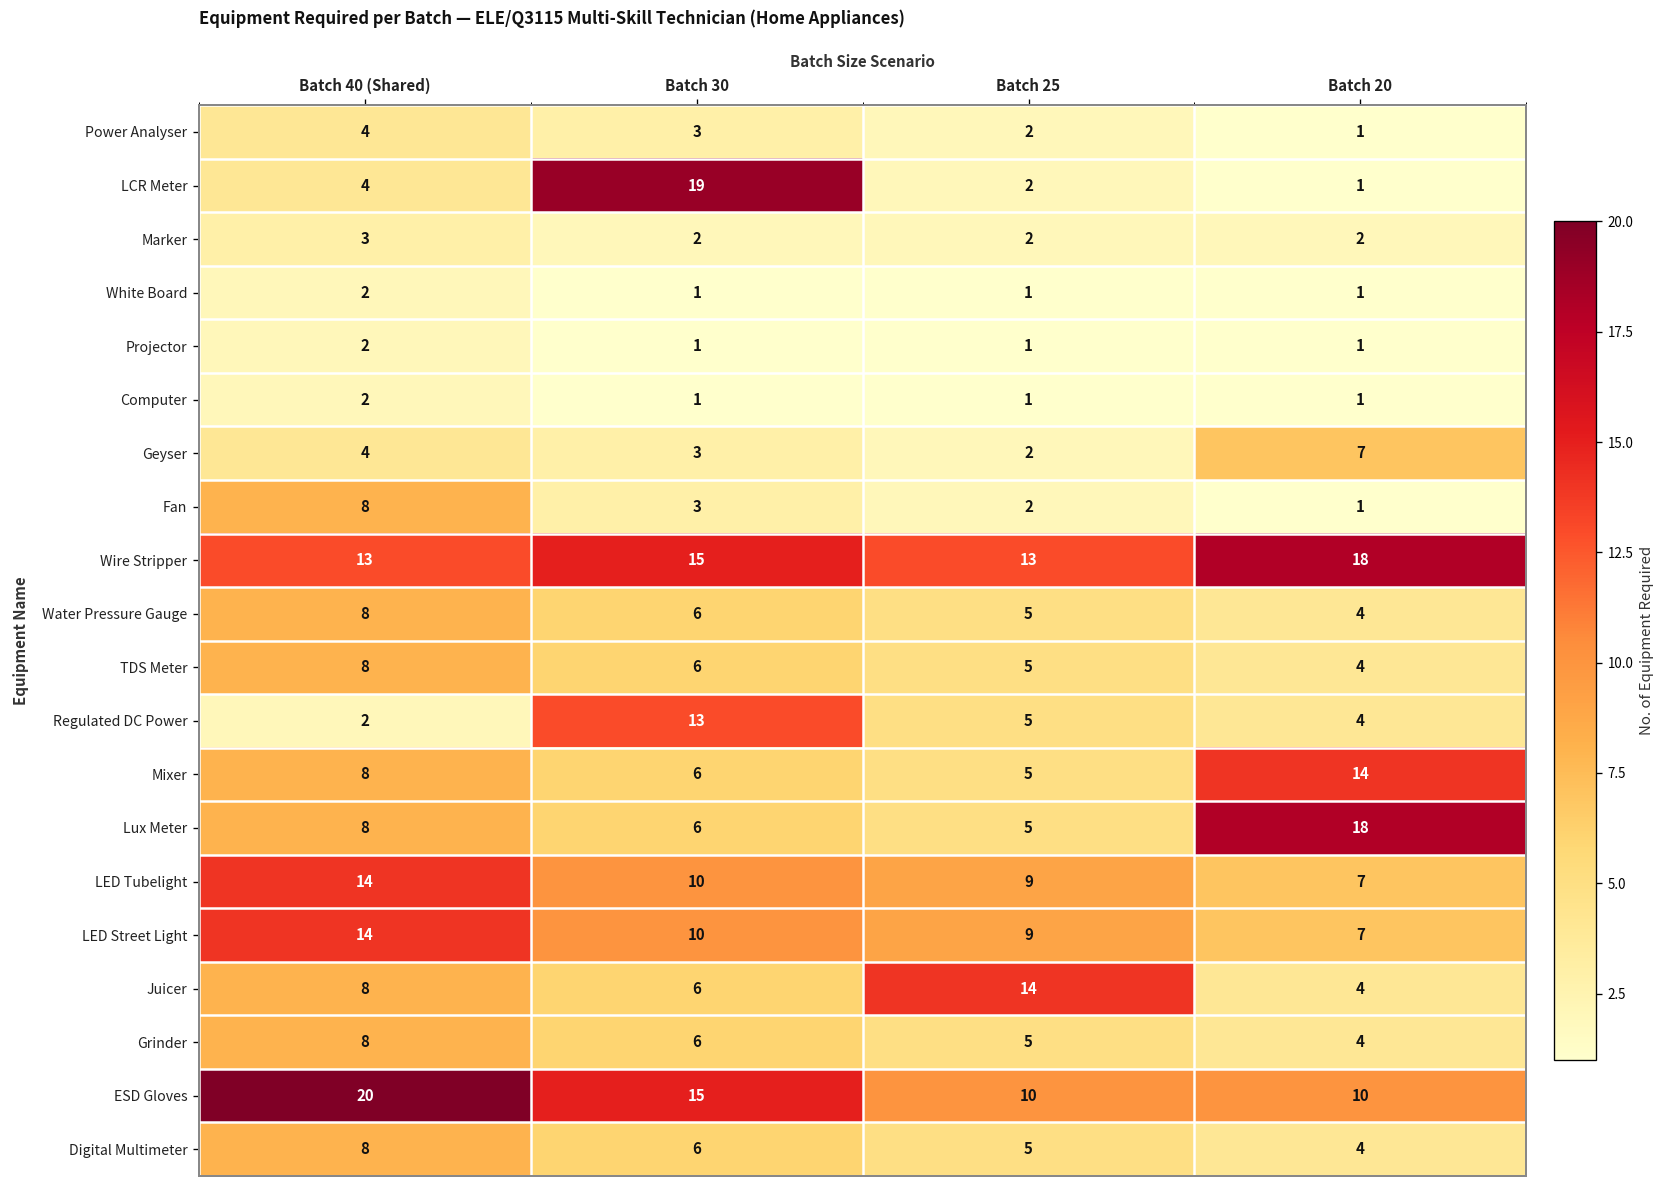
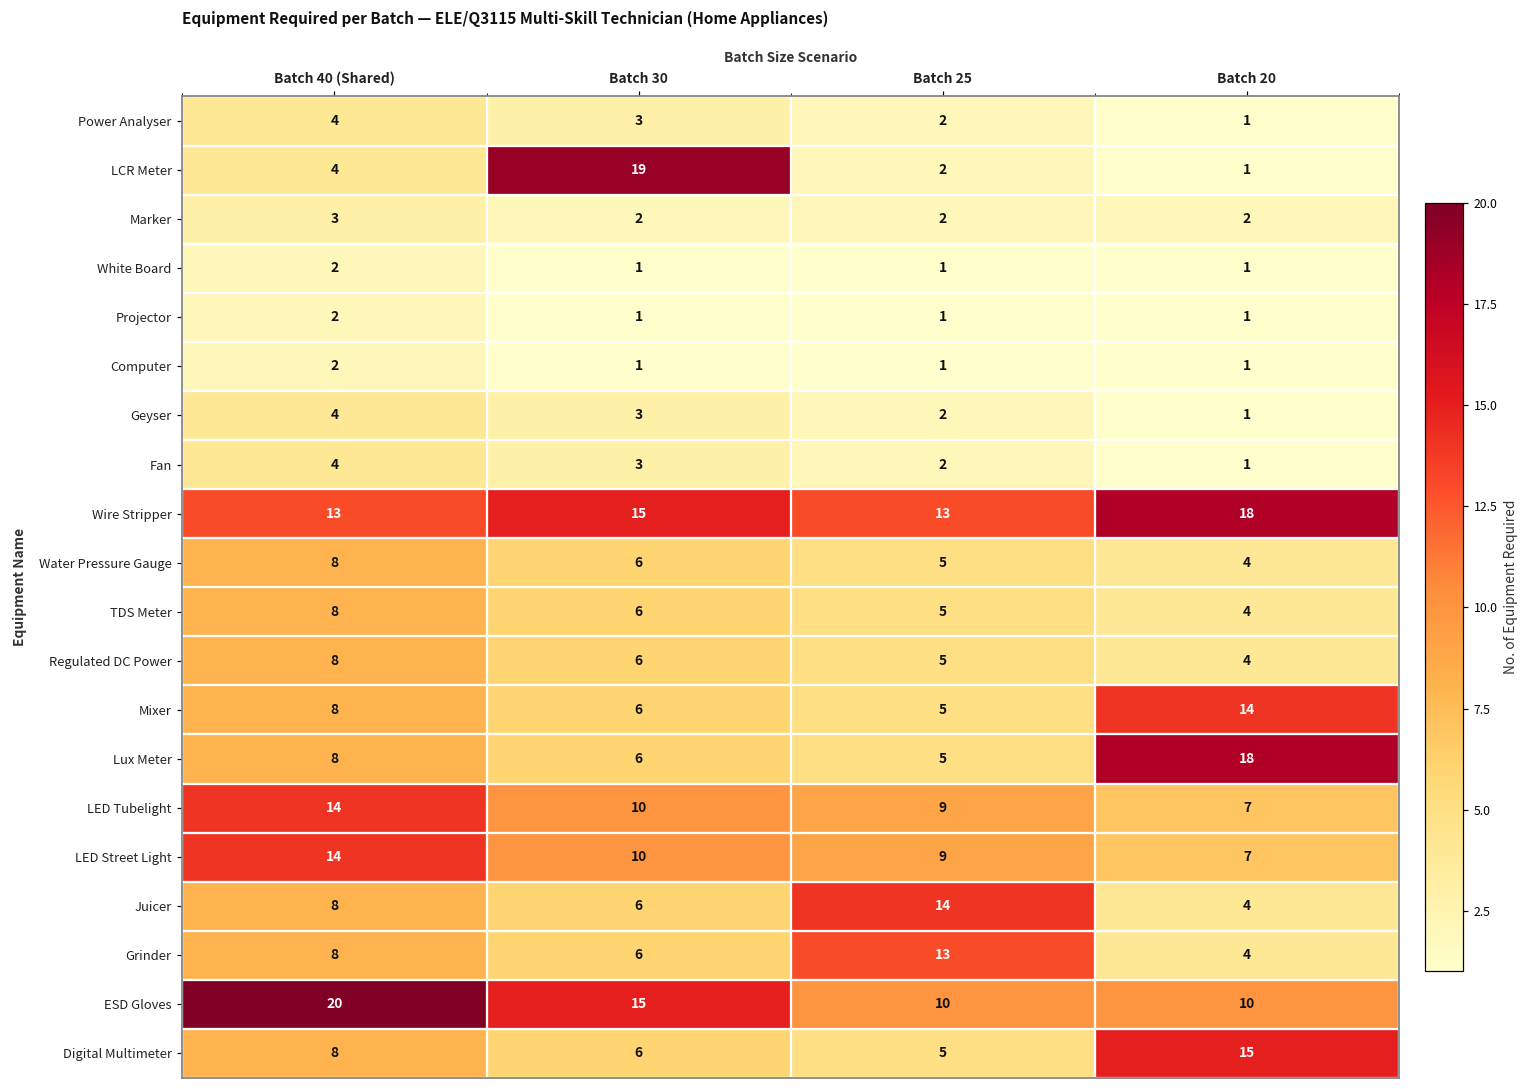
Geyser, Batch 20: 7 -> 1
Fan, Batch 40 (Shared): 8 -> 4
Regulated DC Power, Batch 40 (Shared): 2 -> 8
Regulated DC Power, Batch 30: 13 -> 6
Grinder, Batch 25: 5 -> 13
Digital Multimeter, Batch 20: 4 -> 15
